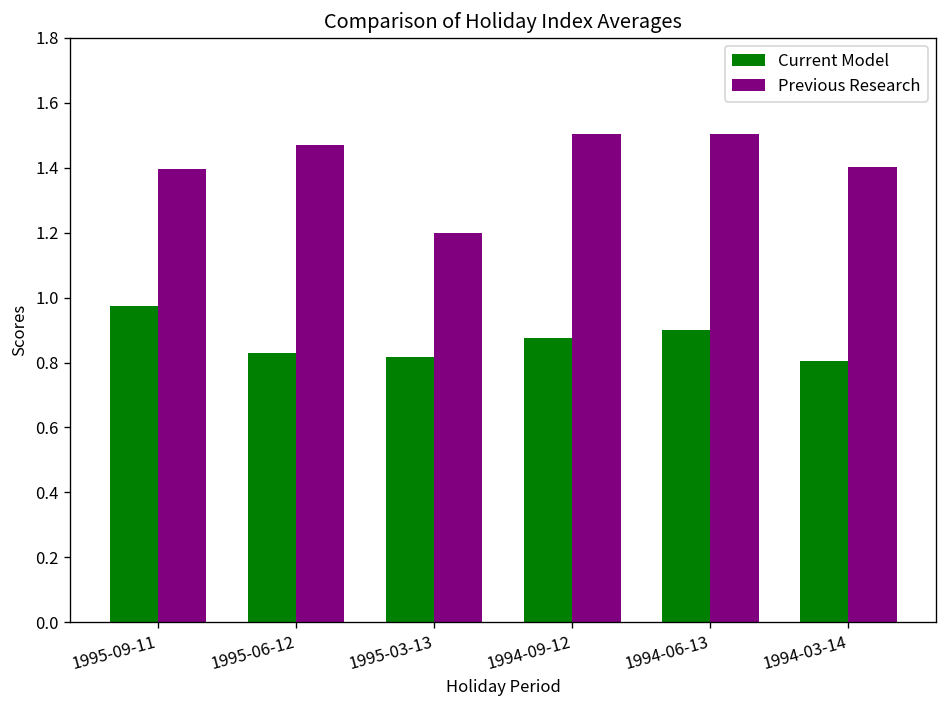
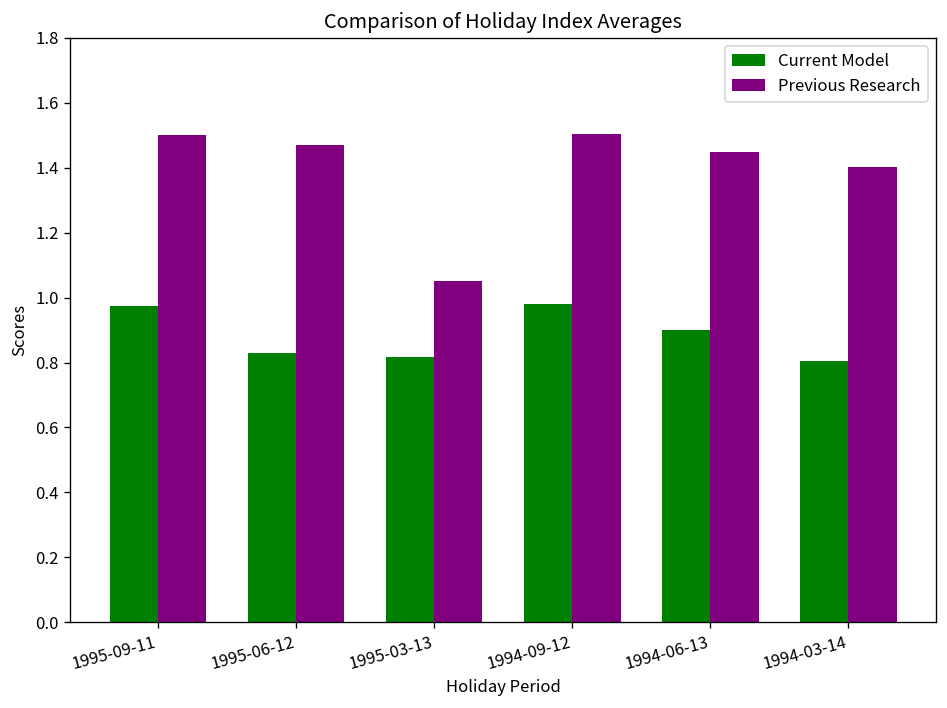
Previous Research, 1995-09-11: 1.40 -> 1.50
Previous Research, 1995-03-13: 1.20 -> 1.05
Current Model, 1994-09-12: 0.88 -> 0.98
Previous Research, 1994-06-13: 1.50 -> 1.45
